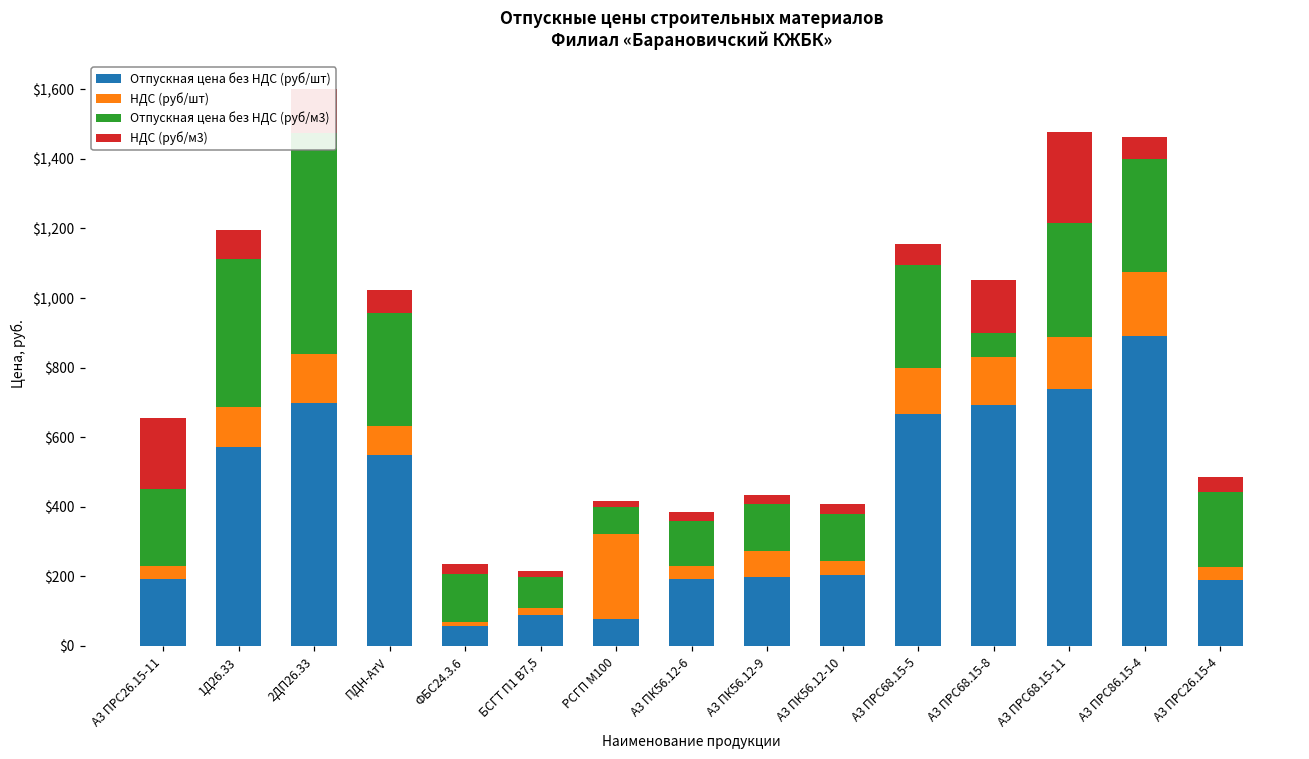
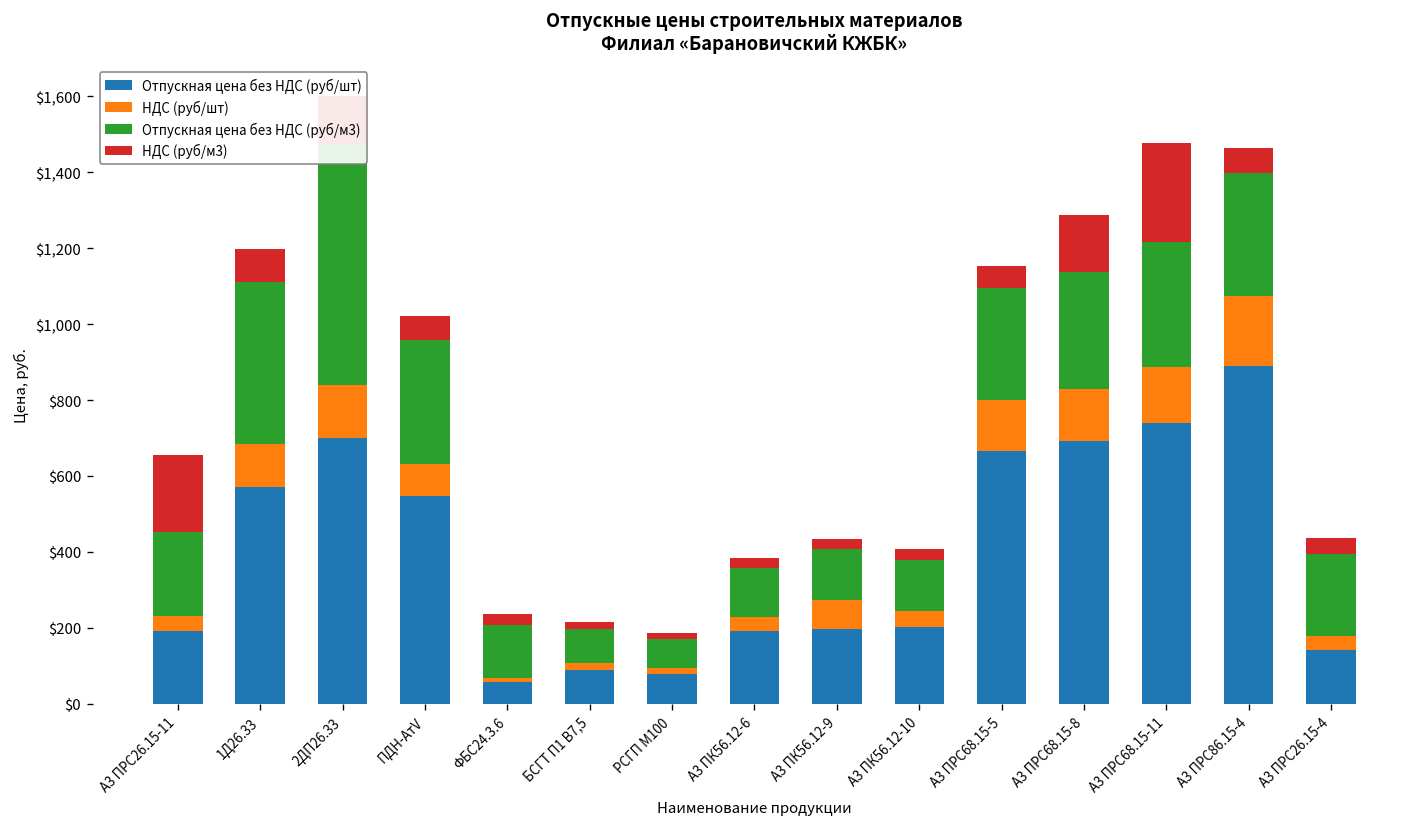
НДС (руб/шт), РСГП М100: $250 -> $20
Отпускная цена без НДС (руб/м3), А3 ПРС68.15-8: $70 -> $310
Отпускная цена без НДС (руб/шт), А3 ПРС26.15-4: $190 -> $140
